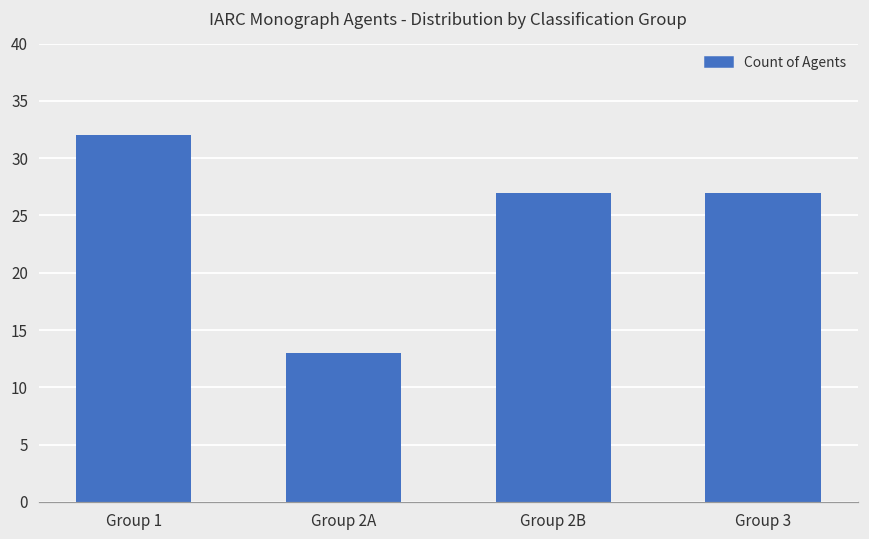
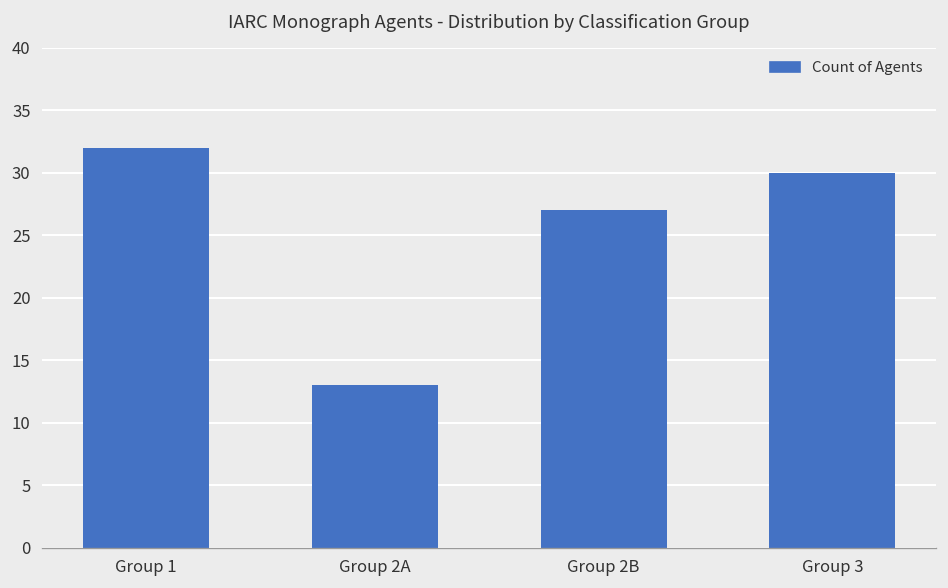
Group 3: 27 -> 30
